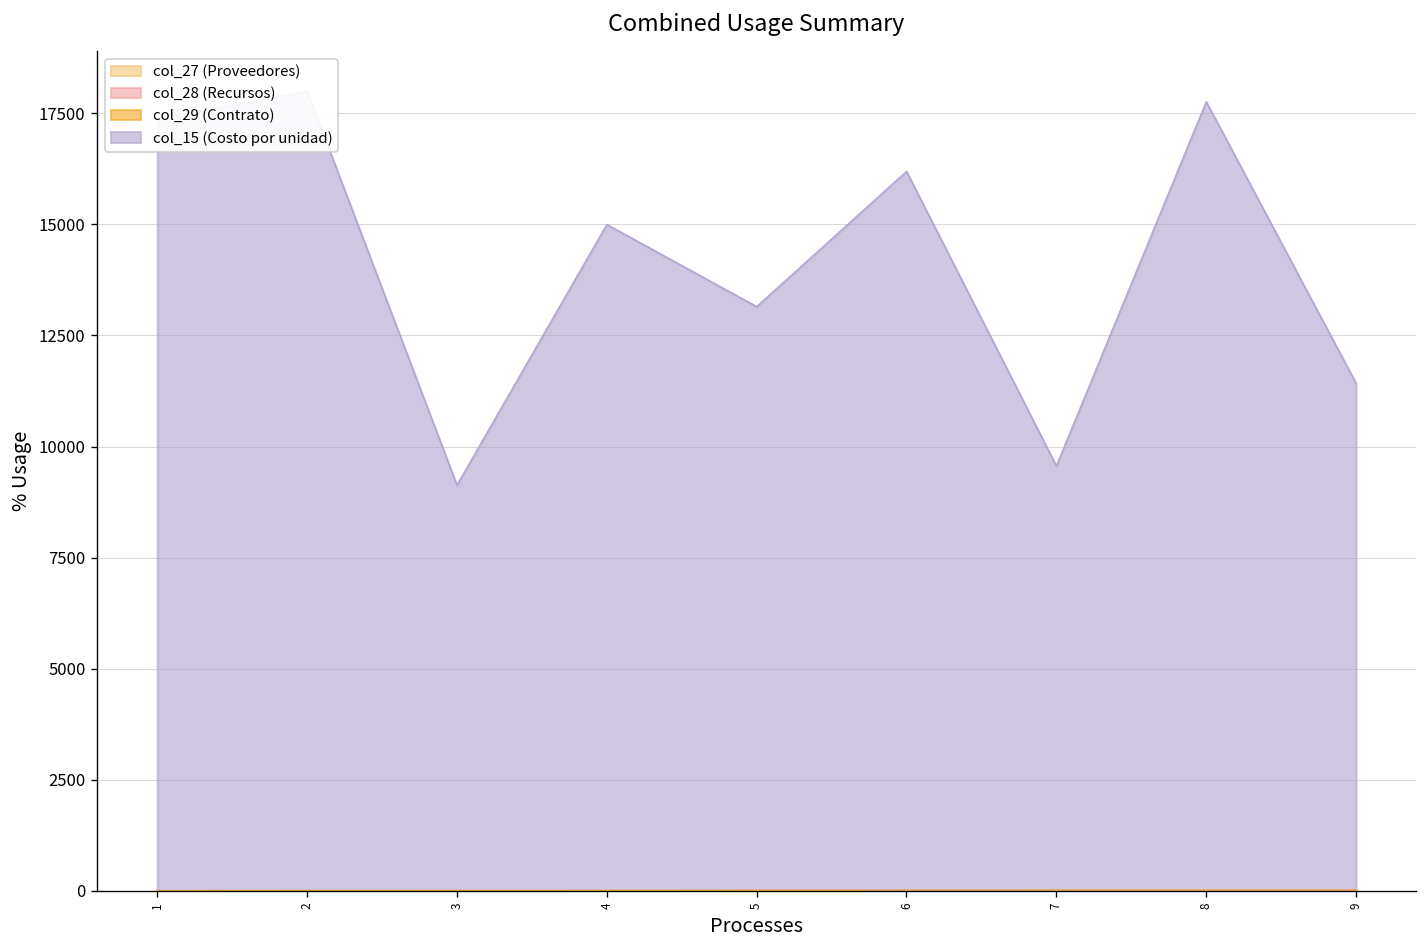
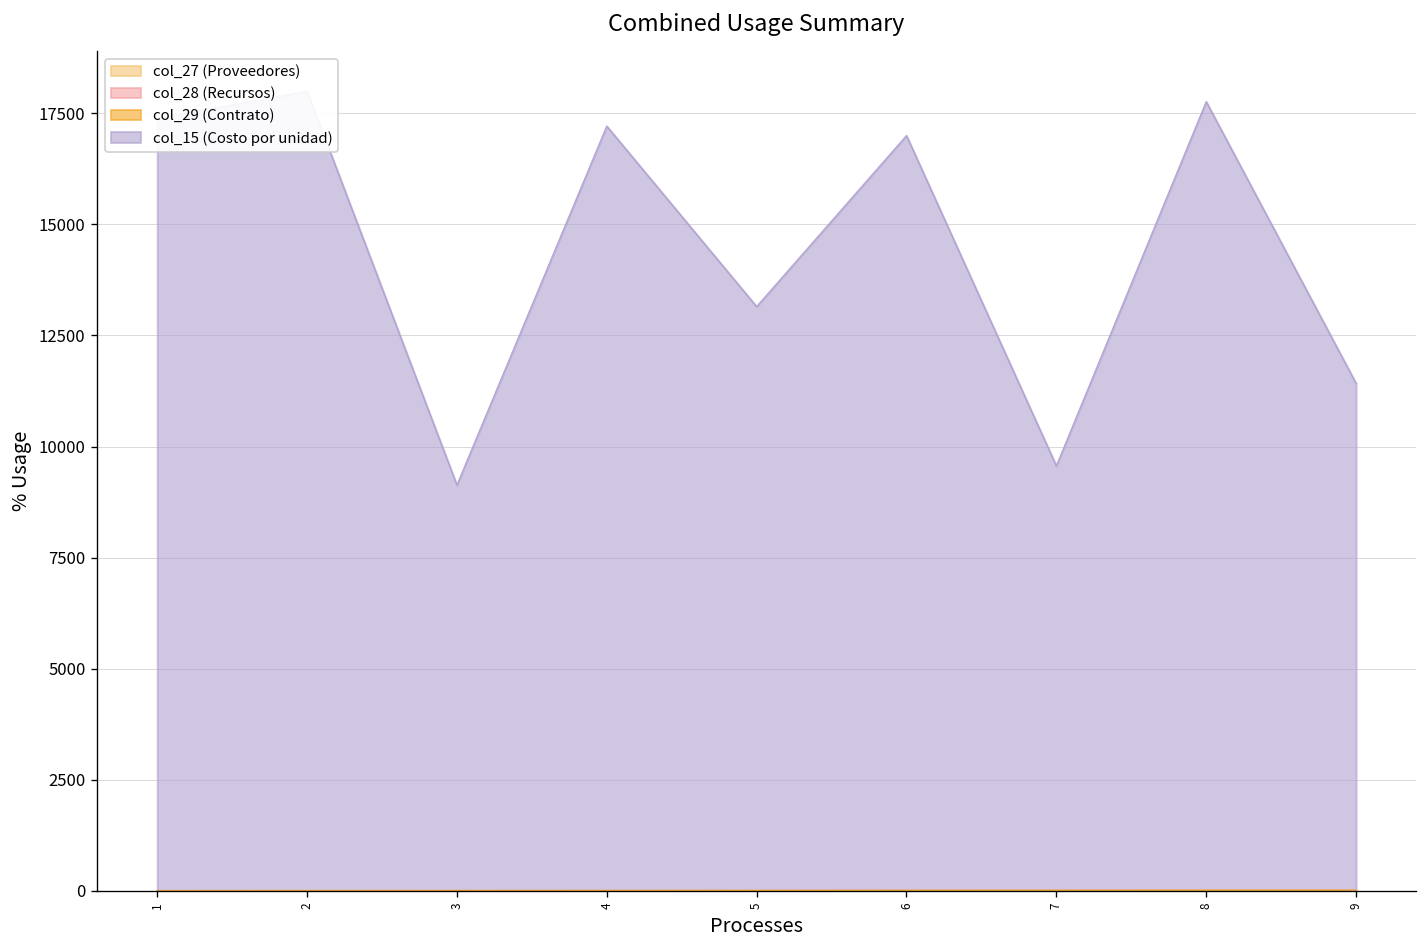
col_15 (Costo por unidad), 4: 15000 -> 17200
col_15 (Costo por unidad), 6: 16200 -> 17000
